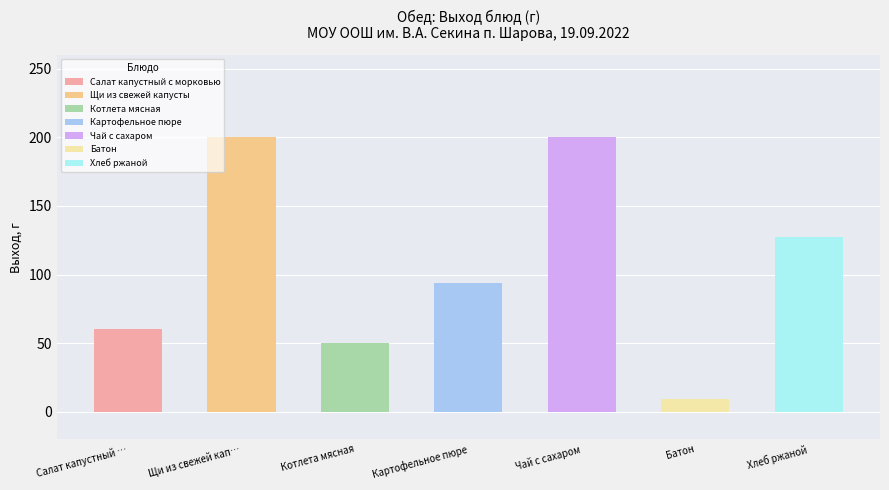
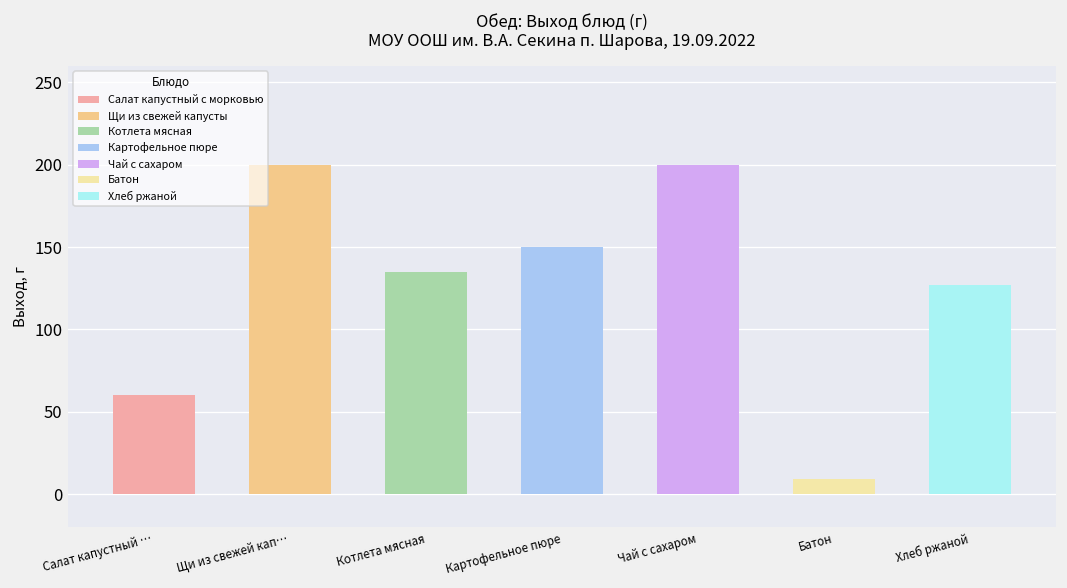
Котлета мясная: 50 -> 135
Картофельное пюре: 94 -> 150
